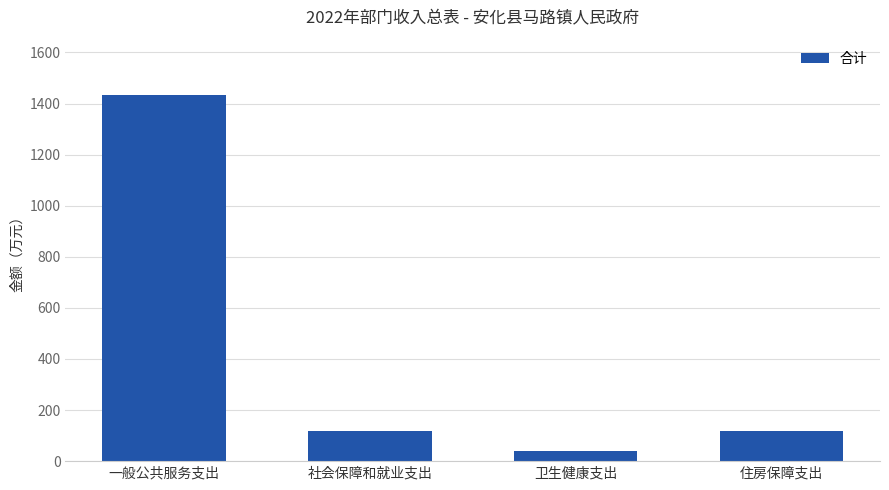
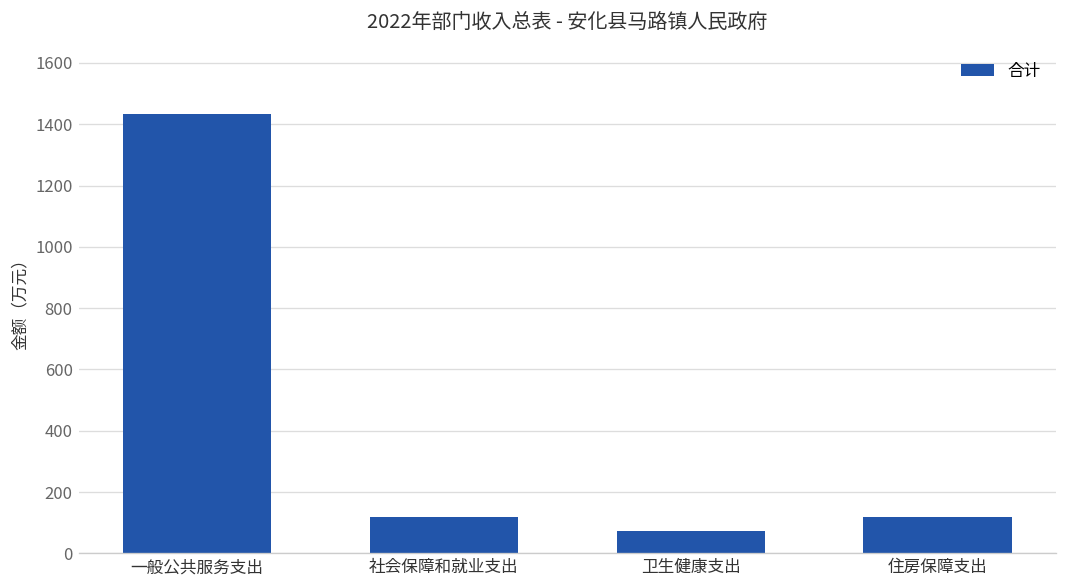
卫生健康支出: 40 -> 70
